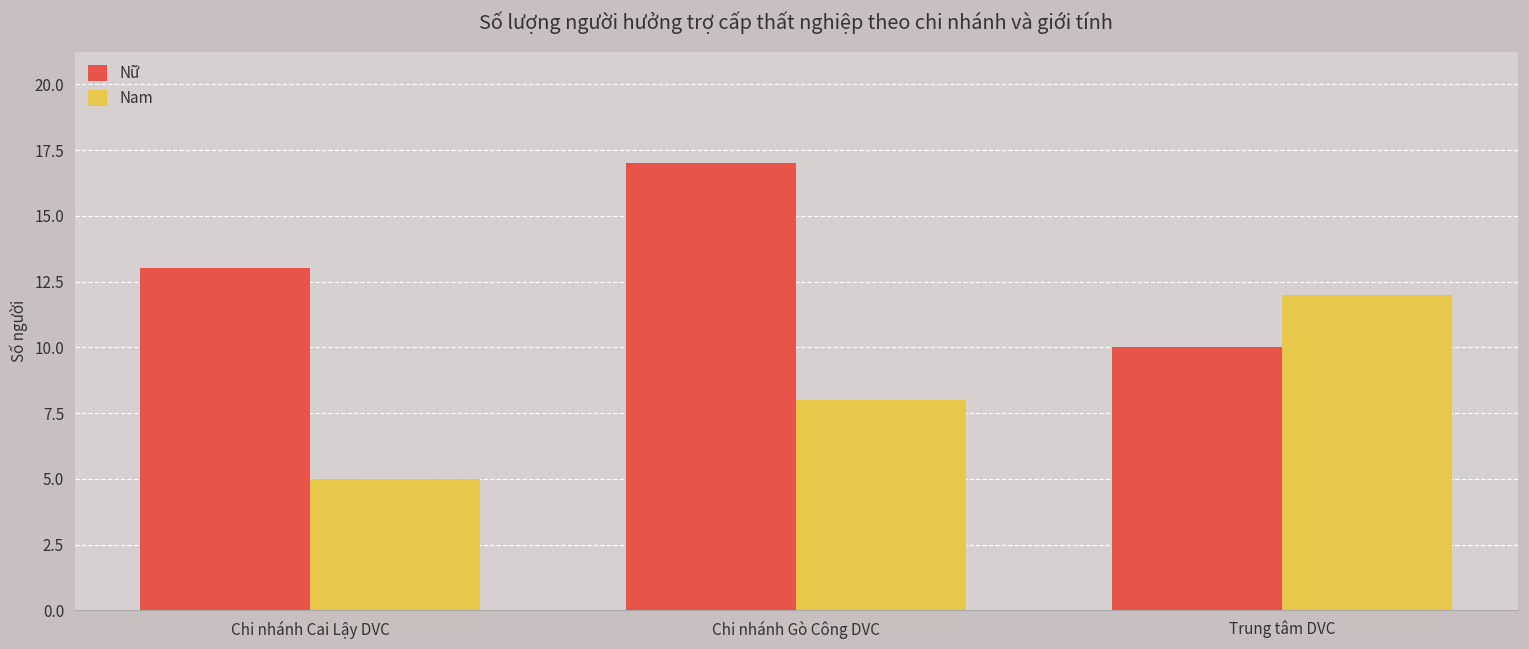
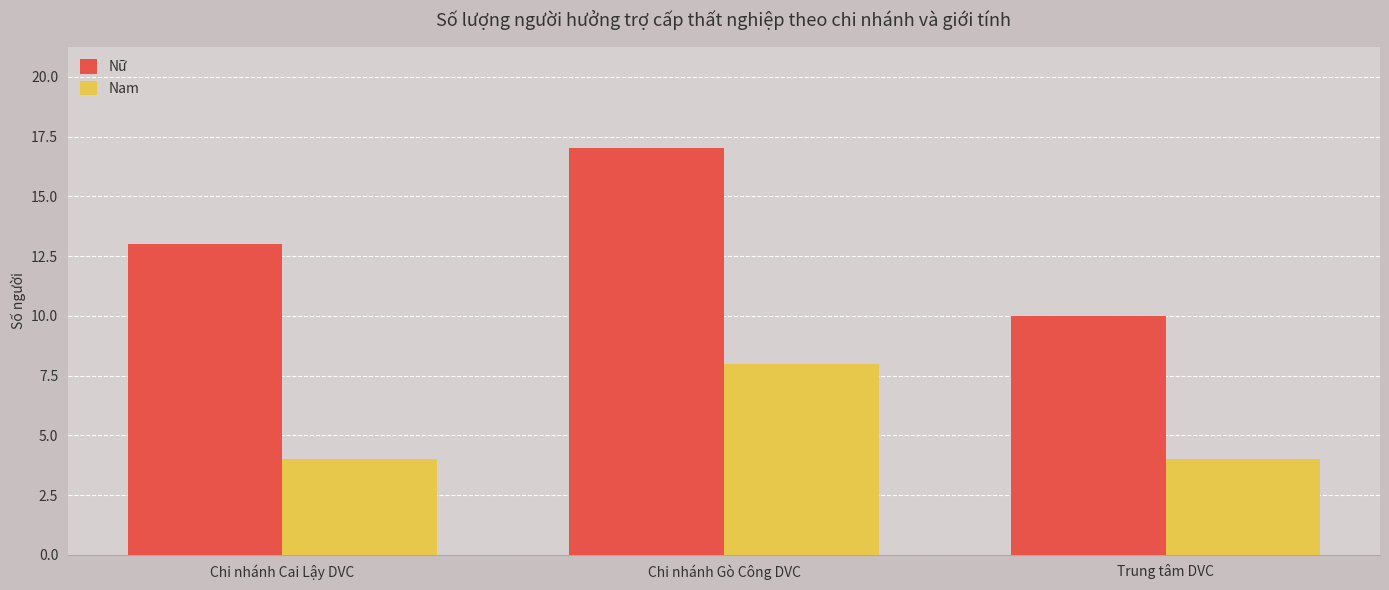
Nam, Chi nhánh Cai Lậy DVC: 5 -> 4
Nam, Trung tâm DVC: 12 -> 4
